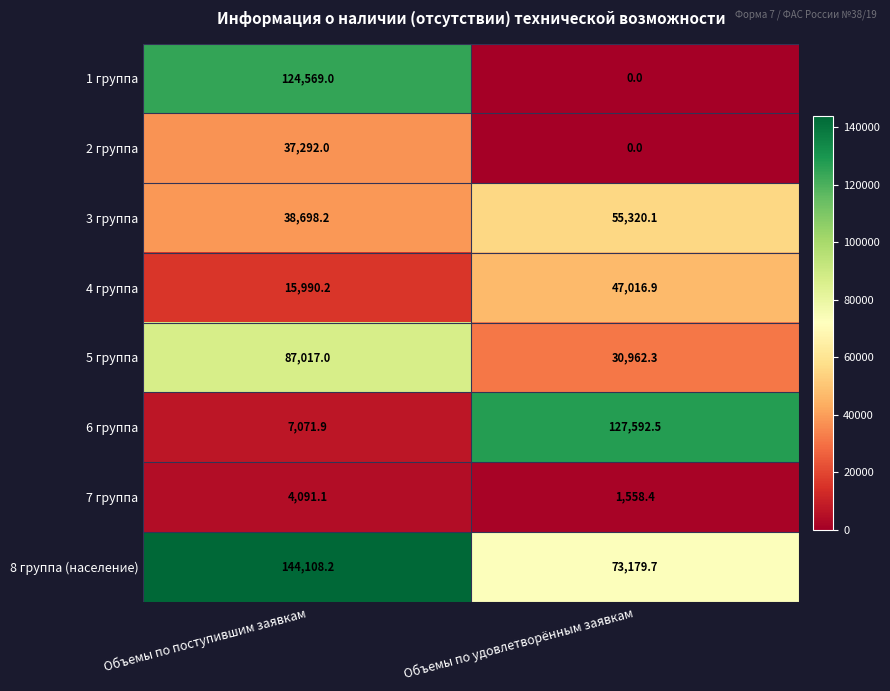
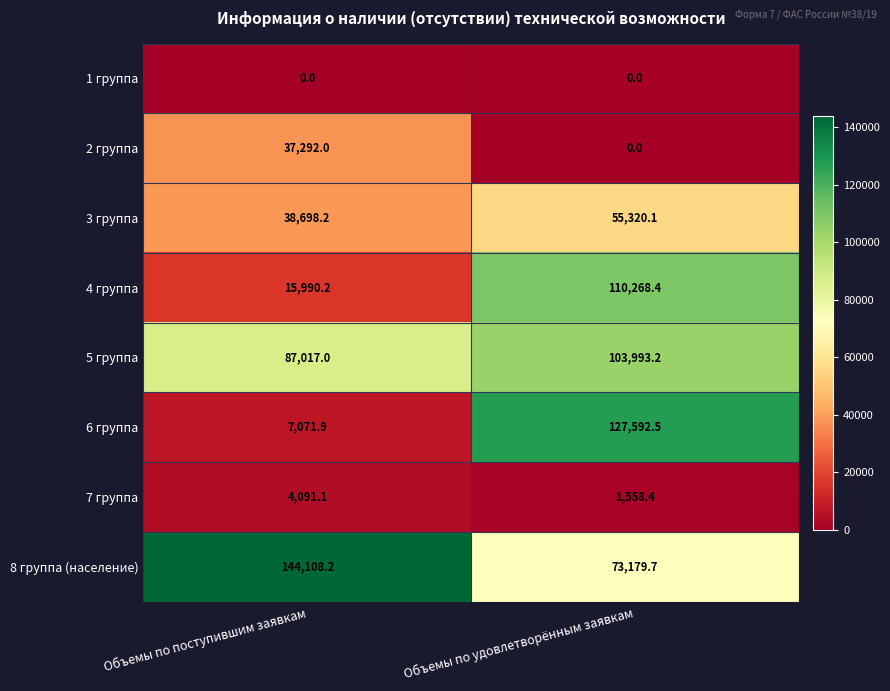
1 группа, Объемы по поступившим заявкам: 124,569.0 -> 0.0
4 группа, Объемы по удовлетворённым заявкам: 47,016.9 -> 110,268.4
5 группа, Объемы по удовлетворённым заявкам: 30,962.3 -> 103,993.2
